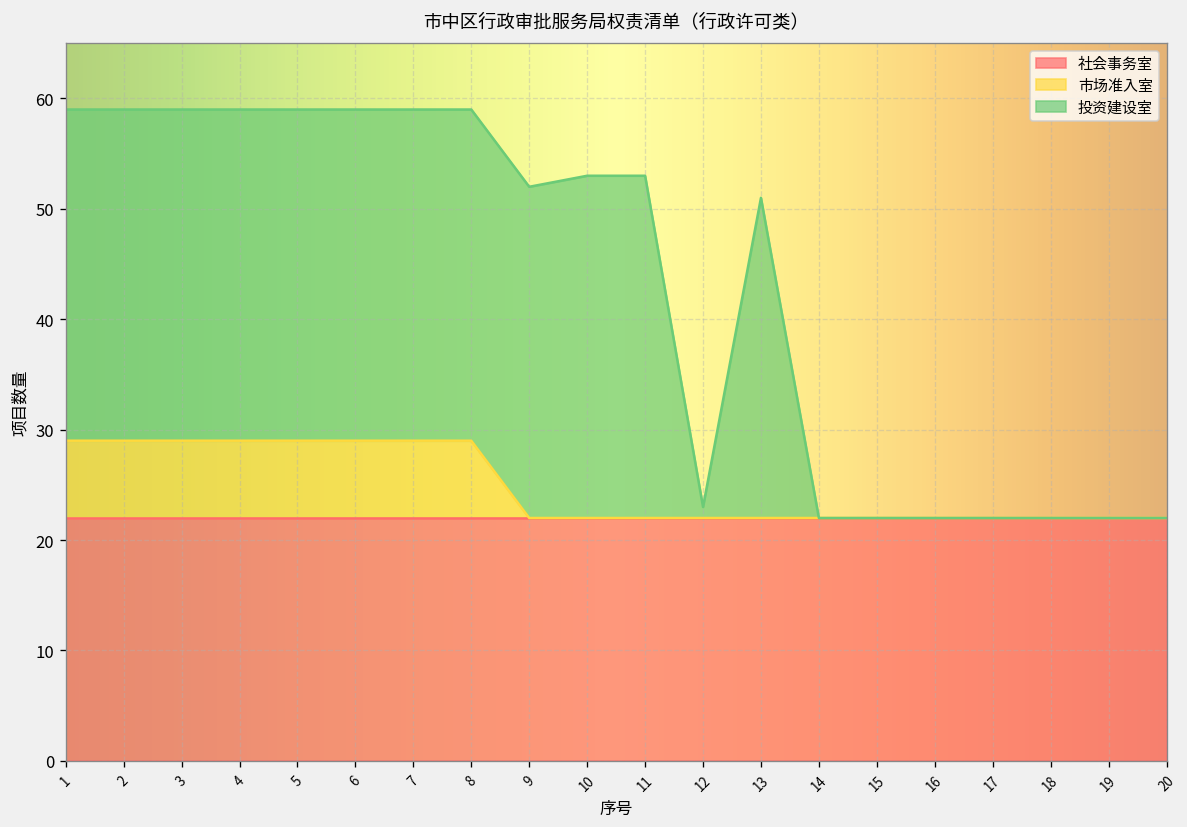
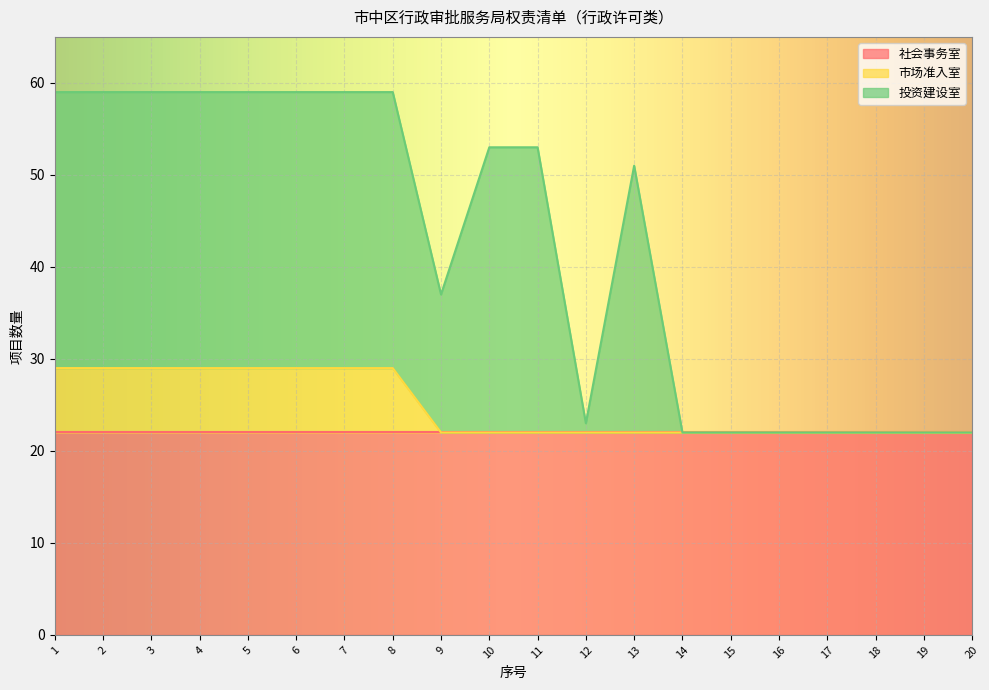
投资建设室, 9: 30 -> 15
